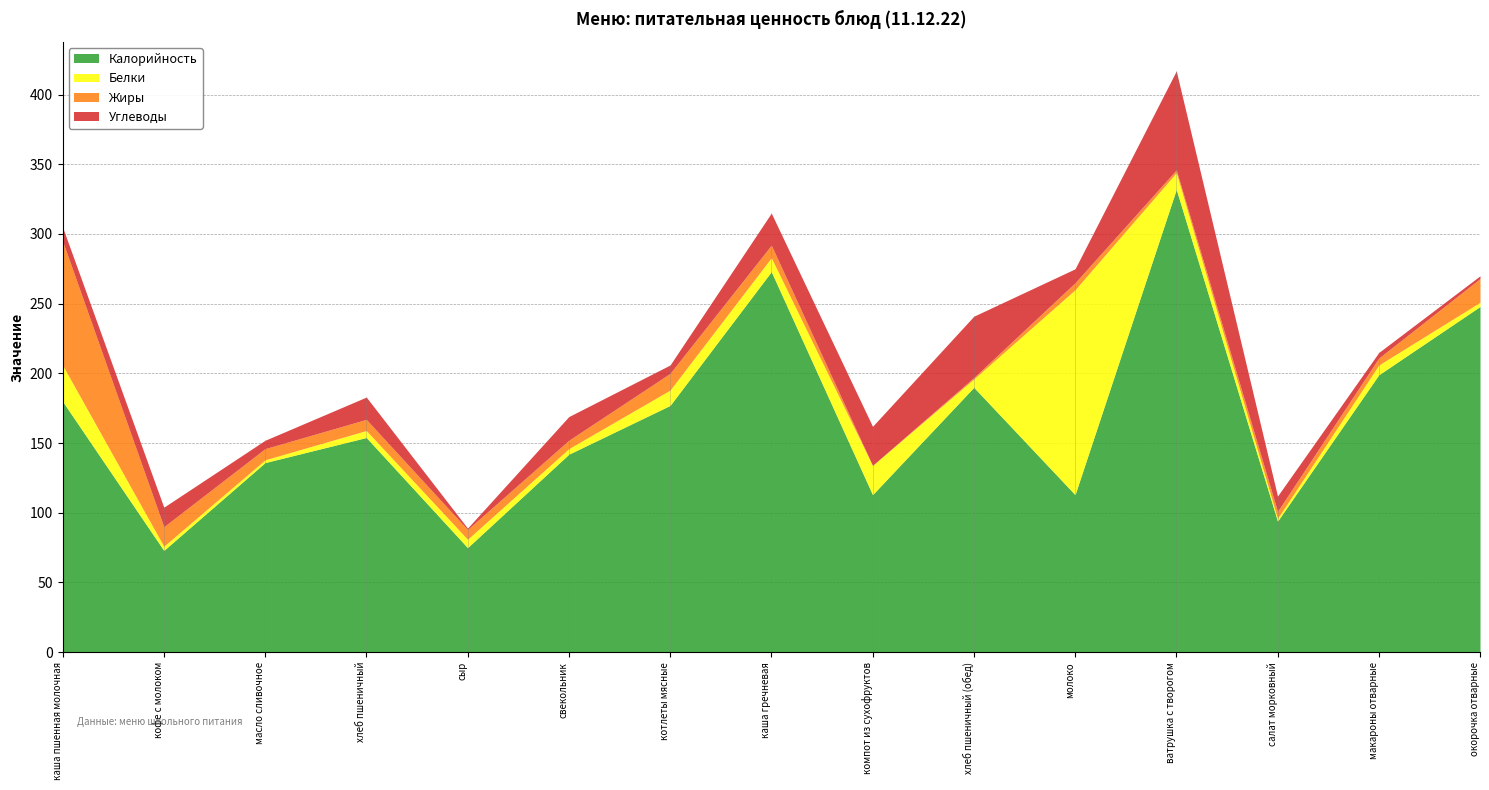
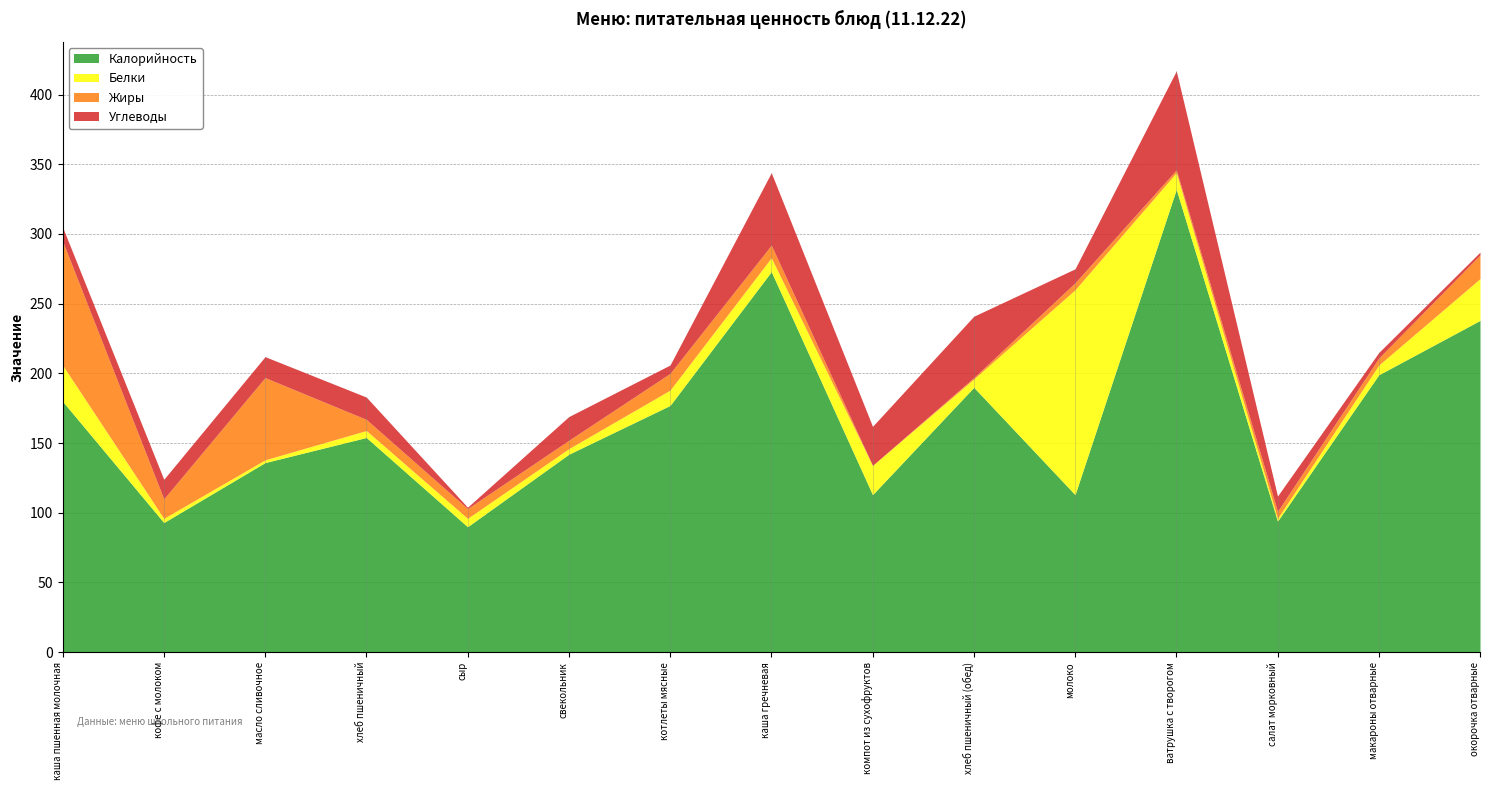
Калорийность, кофе с молоком: 73 -> 93
Жиры, масло сливочное: 8 -> 59
Углеводы, масло сливочное: 6 -> 15
Калорийность, сыр: 75 -> 90
Углеводы, каша гречневая: 23 -> 52
Калорийность, окорочка отварные: 248 -> 238
Белки, окорочка отварные: 3 -> 30
